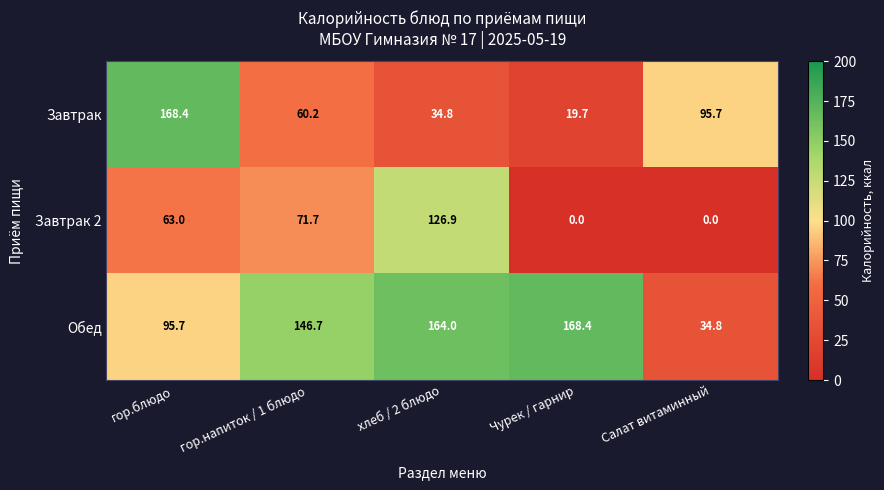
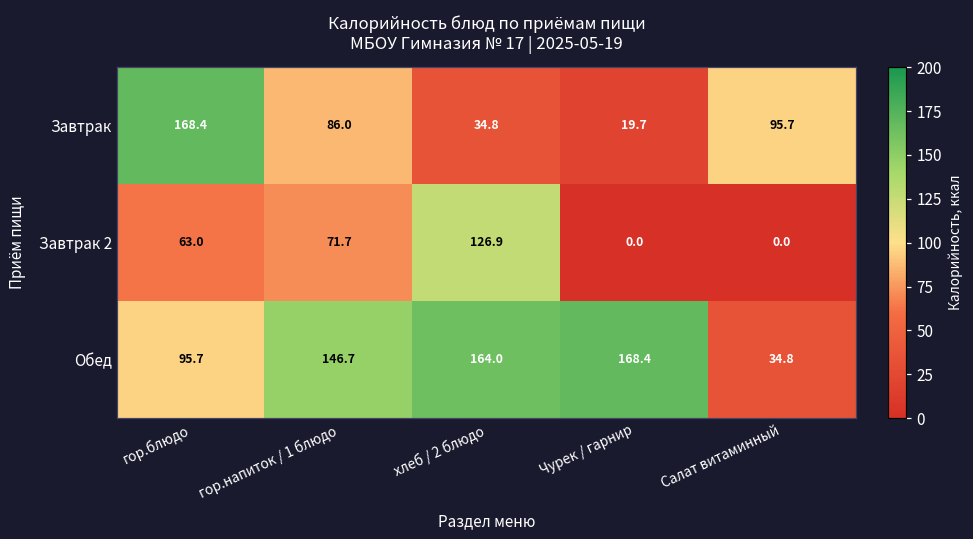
Завтрак, гор.напиток / 1 блюдо: 60.2 -> 86.0
